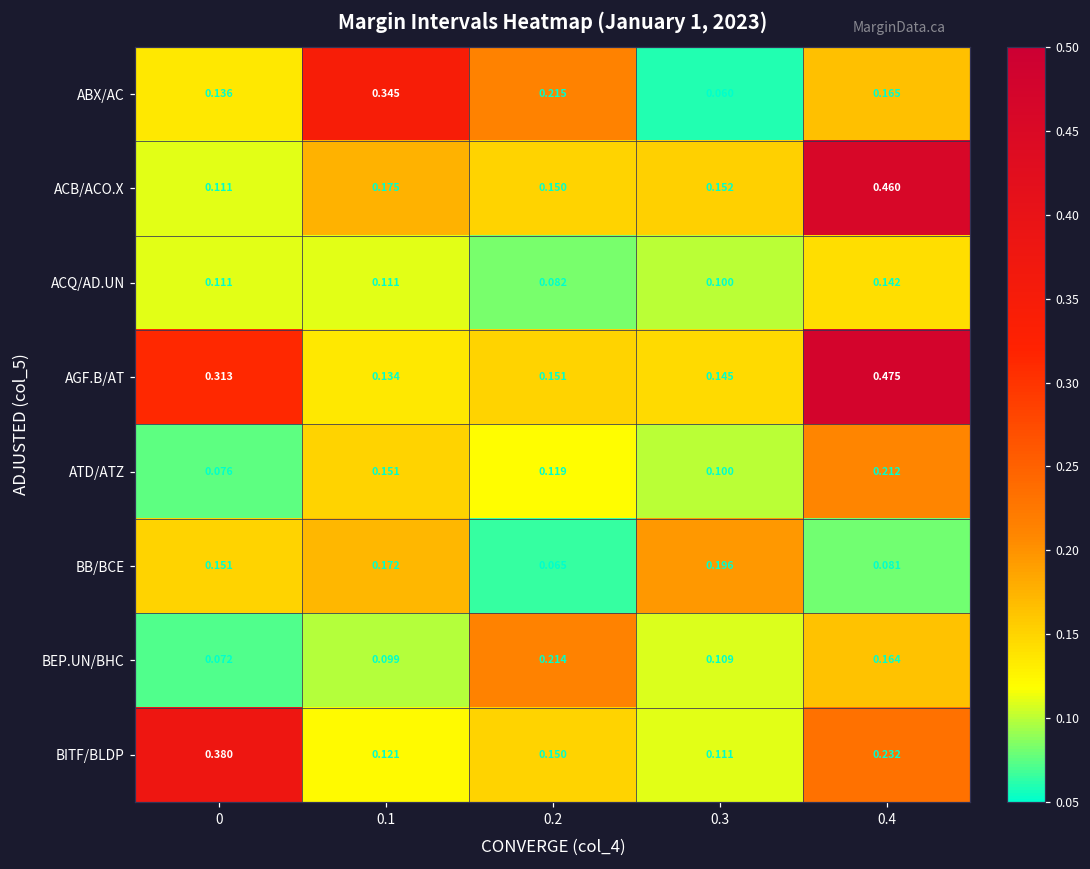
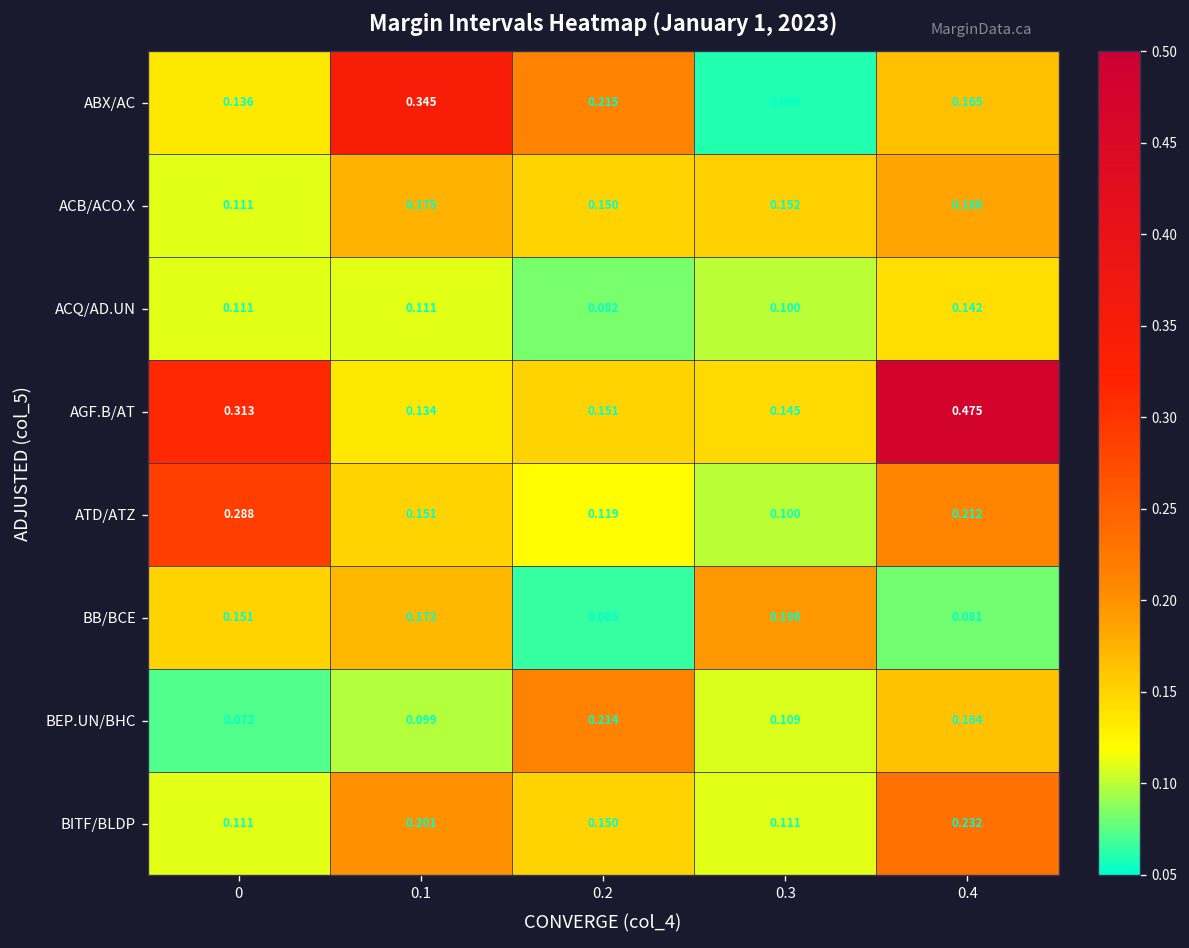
ACB/ACO.X, 0.4: 0.460 -> 0.186
ATD/ATZ, 0: 0.076 -> 0.288
BITF/BLDP, 0: 0.380 -> 0.111
BITF/BLDP, 0.1: 0.121 -> 0.201
